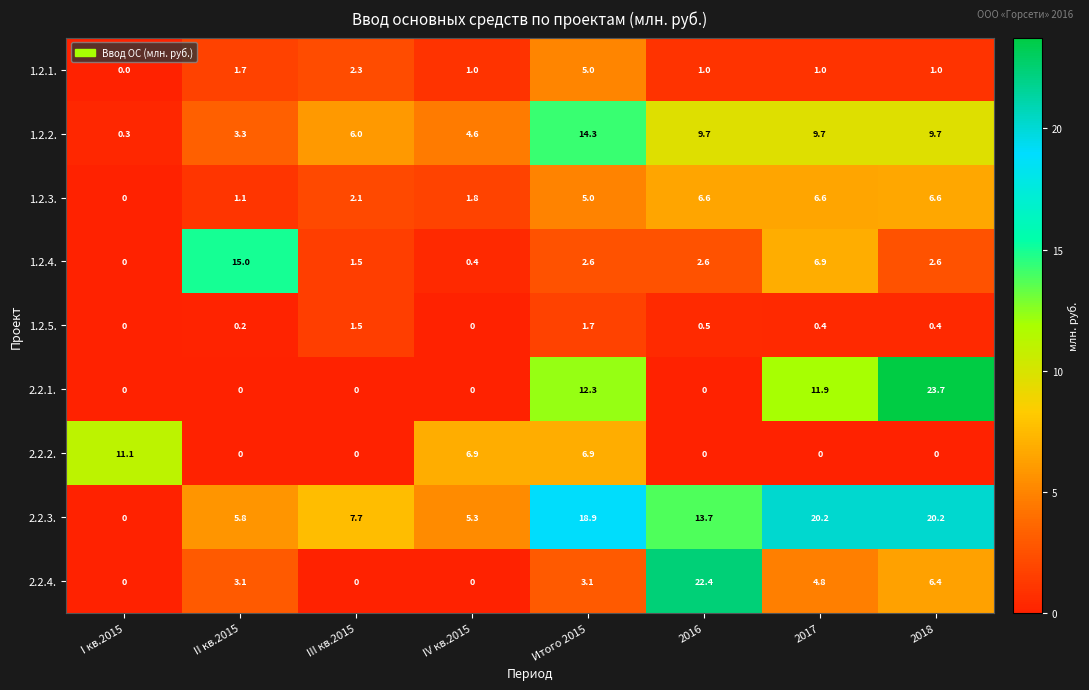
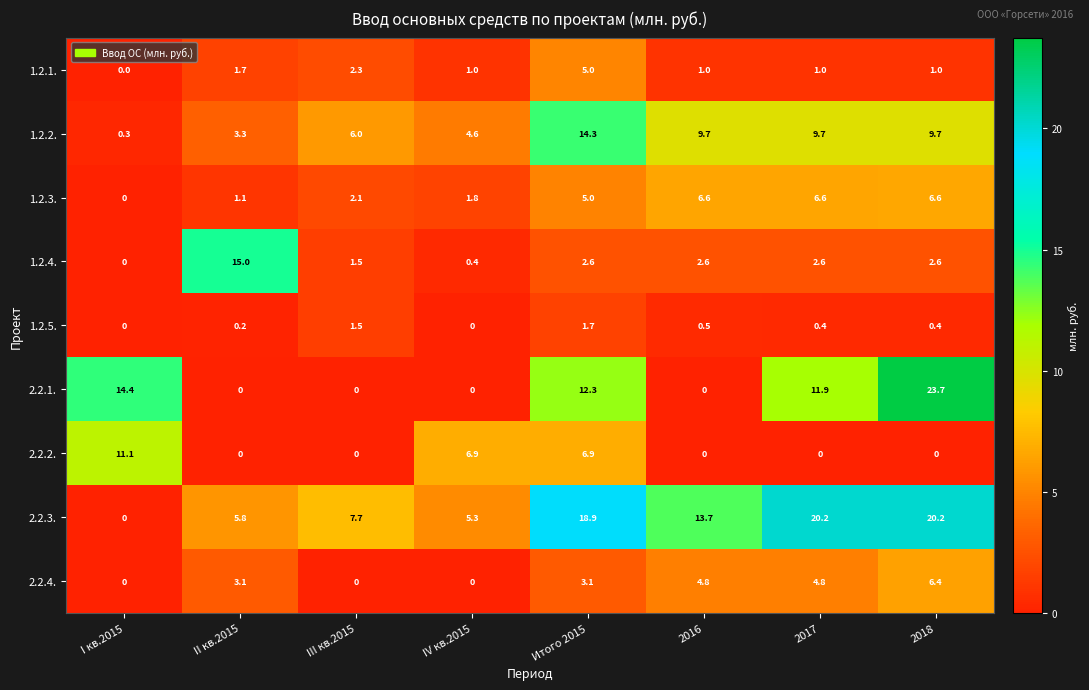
1.2.4., 2017: 6.9 -> 2.6
2.2.1., I кв.2015: 0 -> 14.4
2.2.4., 2016: 22.4 -> 4.8
